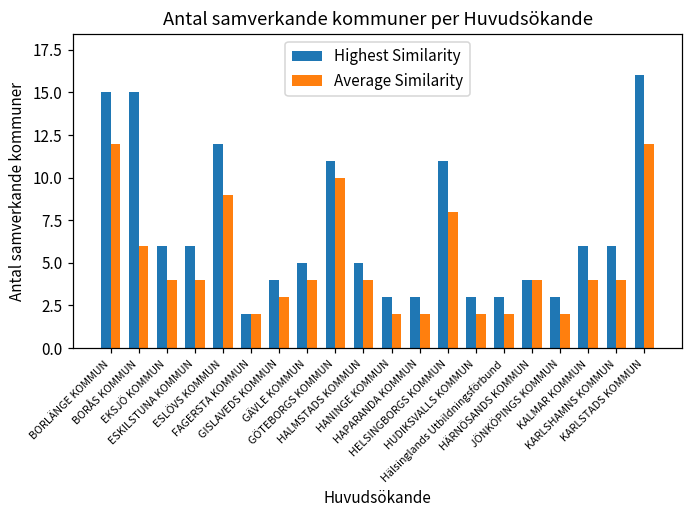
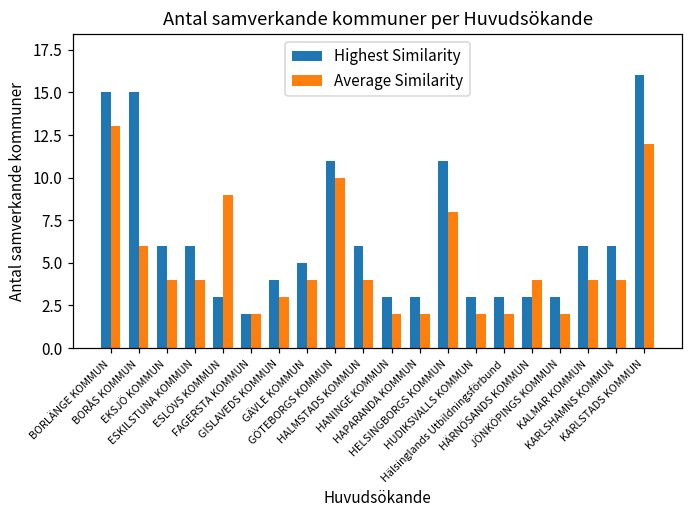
Average Similarity, BORLÄNGE KOMMUN: 12 -> 13
Highest Similarity, ESLÖVS KOMMUN: 12 -> 3
Highest Similarity, HALMSTADS KOMMUN: 5 -> 6
Highest Similarity, HÄRNÖSANDS KOMMUN: 4 -> 3
